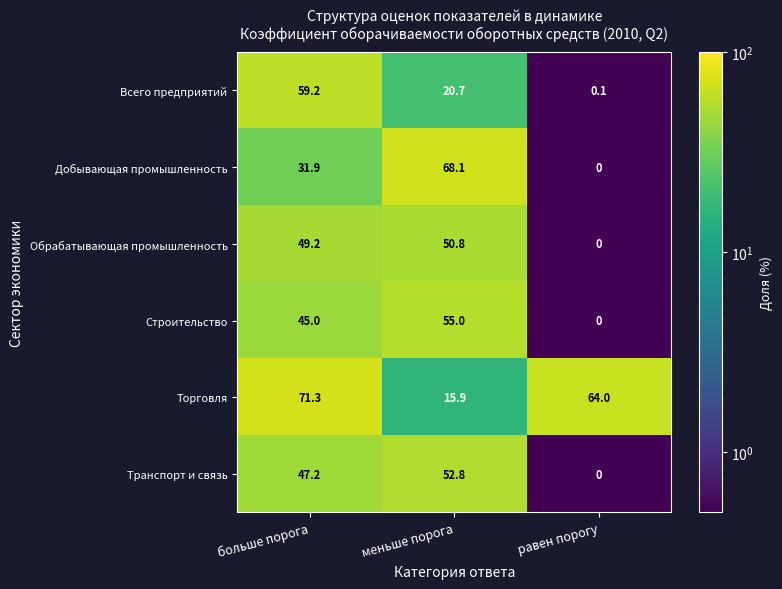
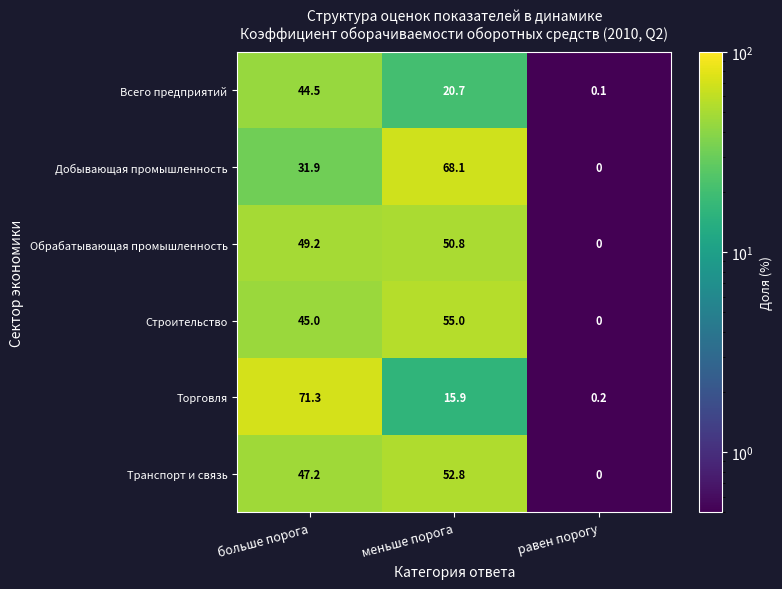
Всего предприятий, больше порога: 59.2 -> 44.5
Торговля, равен порогу: 64.0 -> 0.2
